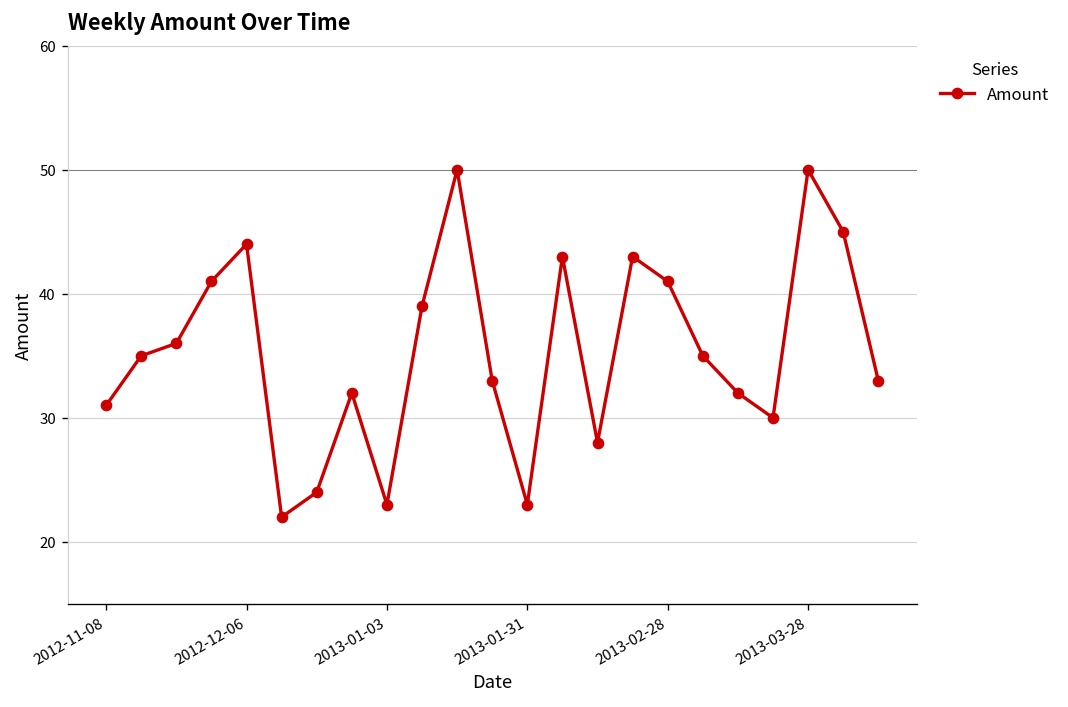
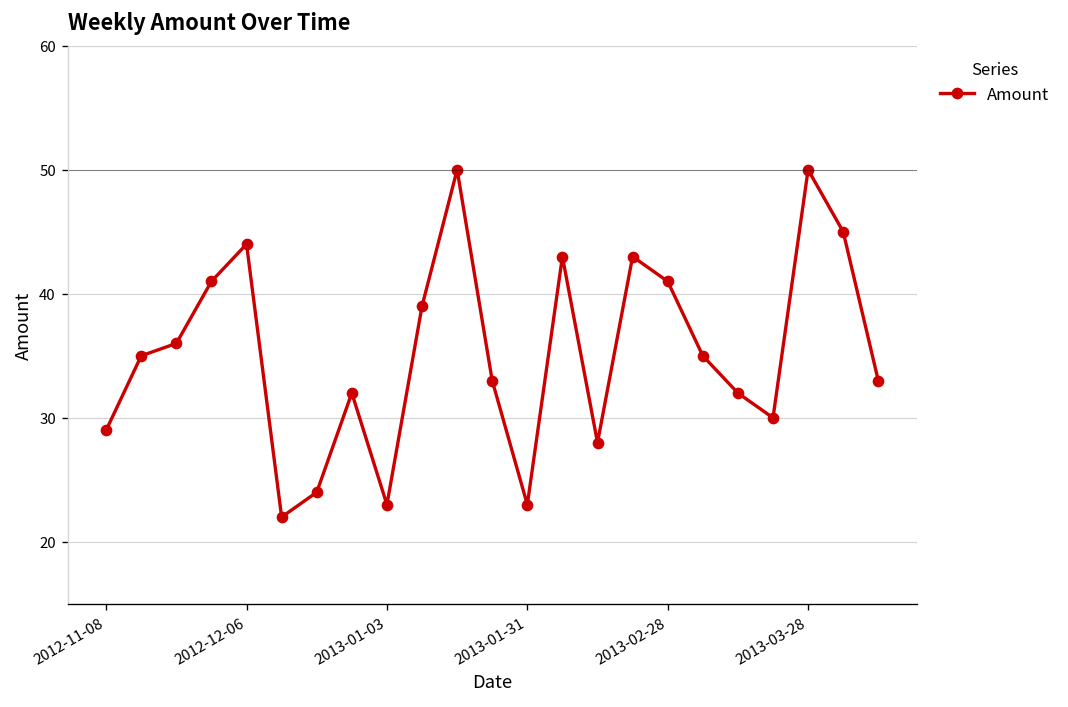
2012-11-08: 31 -> 29
